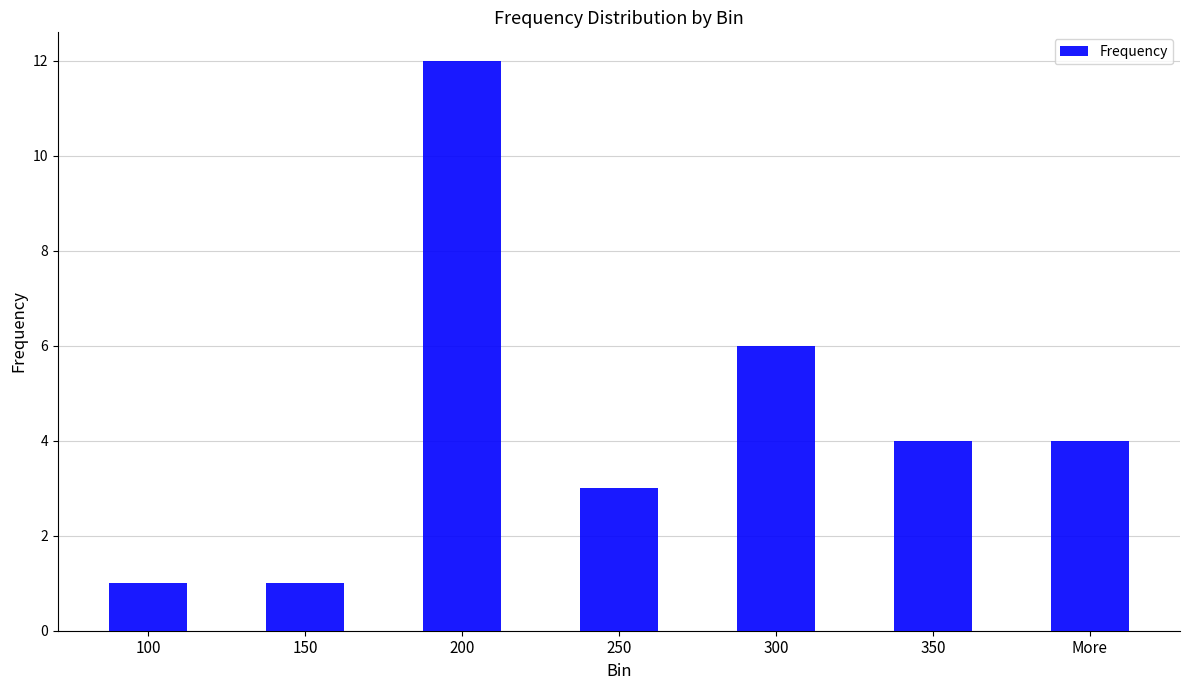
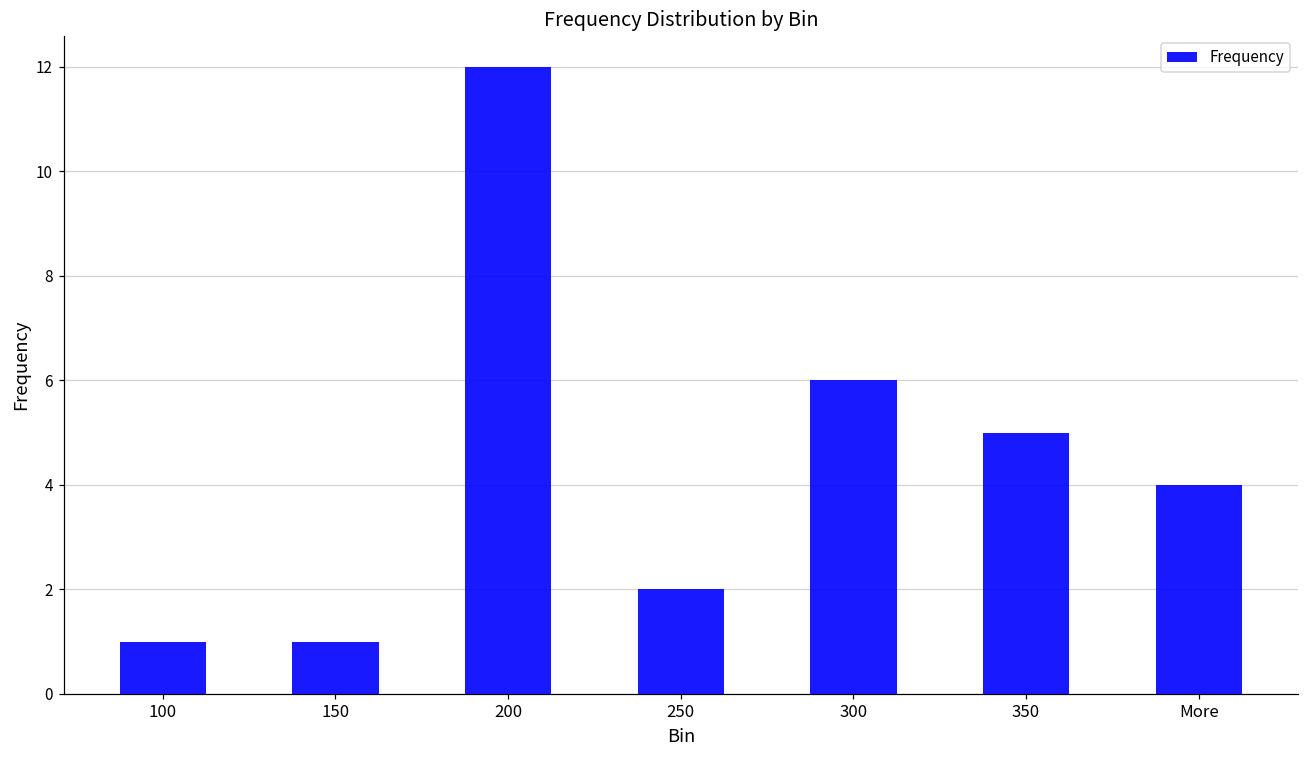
250: 3 -> 2
350: 4 -> 5
